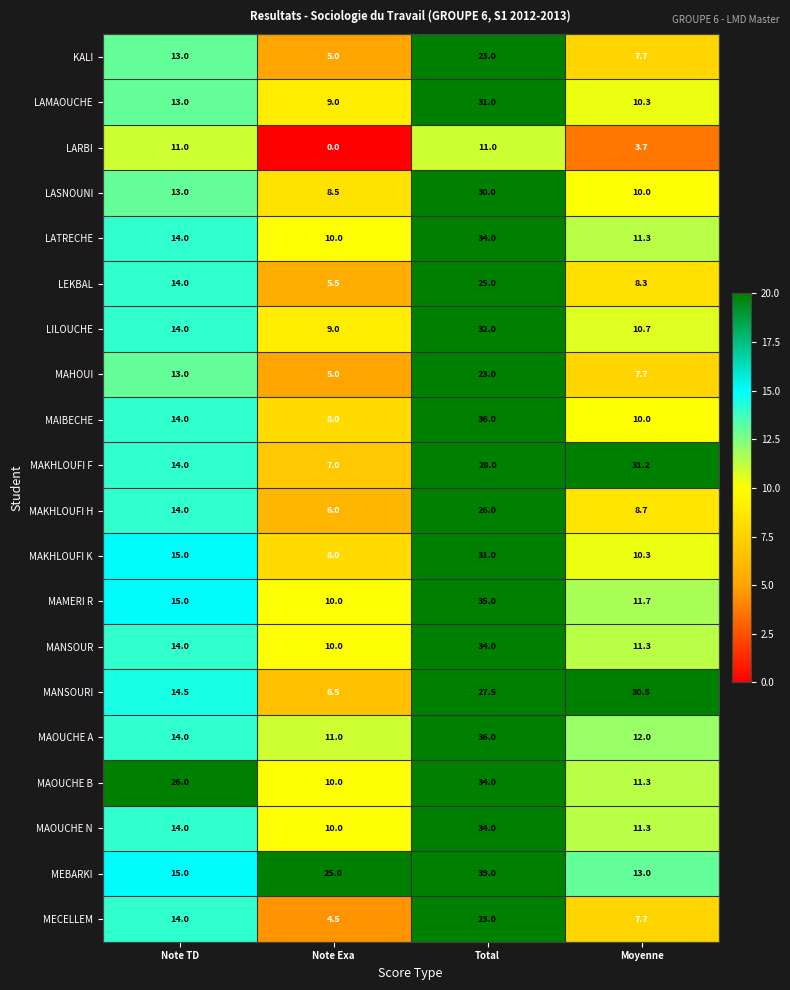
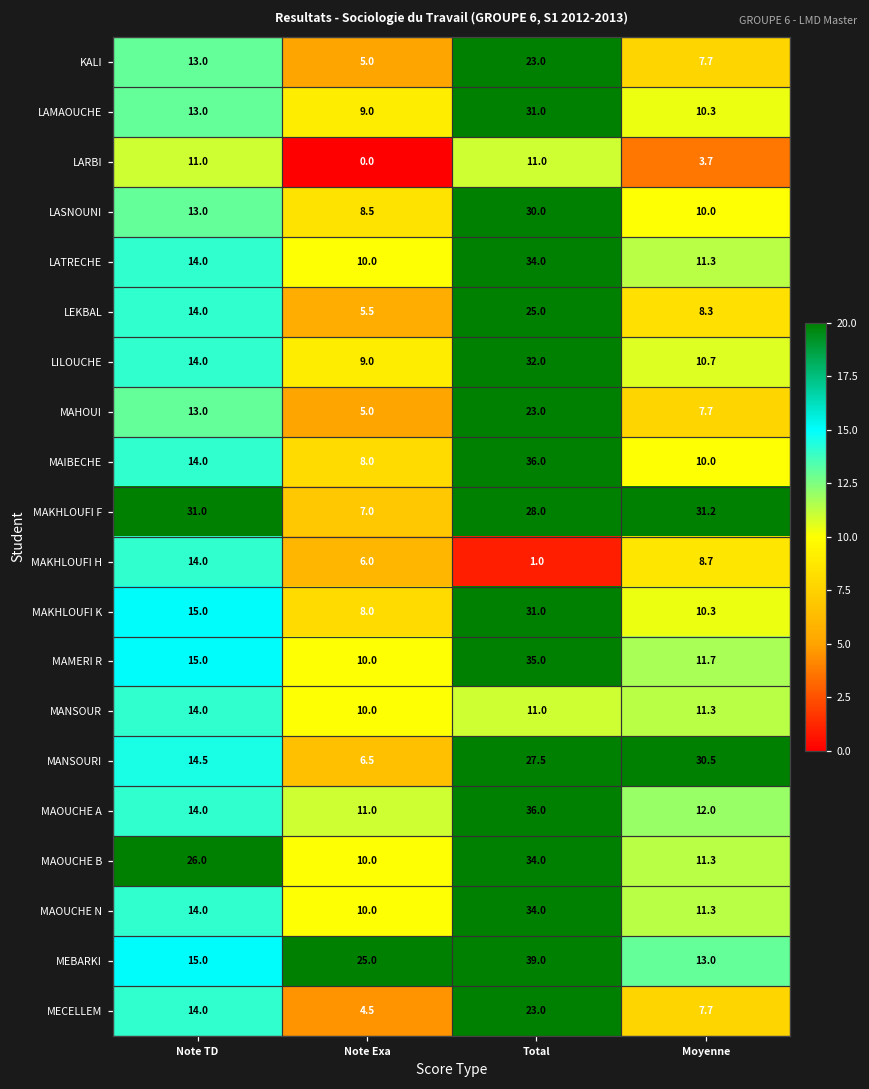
MAKHLOUFI F, Note TD: 14.0 -> 31.0
MAKHLOUFI H, Total: 26.0 -> 1.0
MANSOUR, Total: 34.0 -> 11.0
